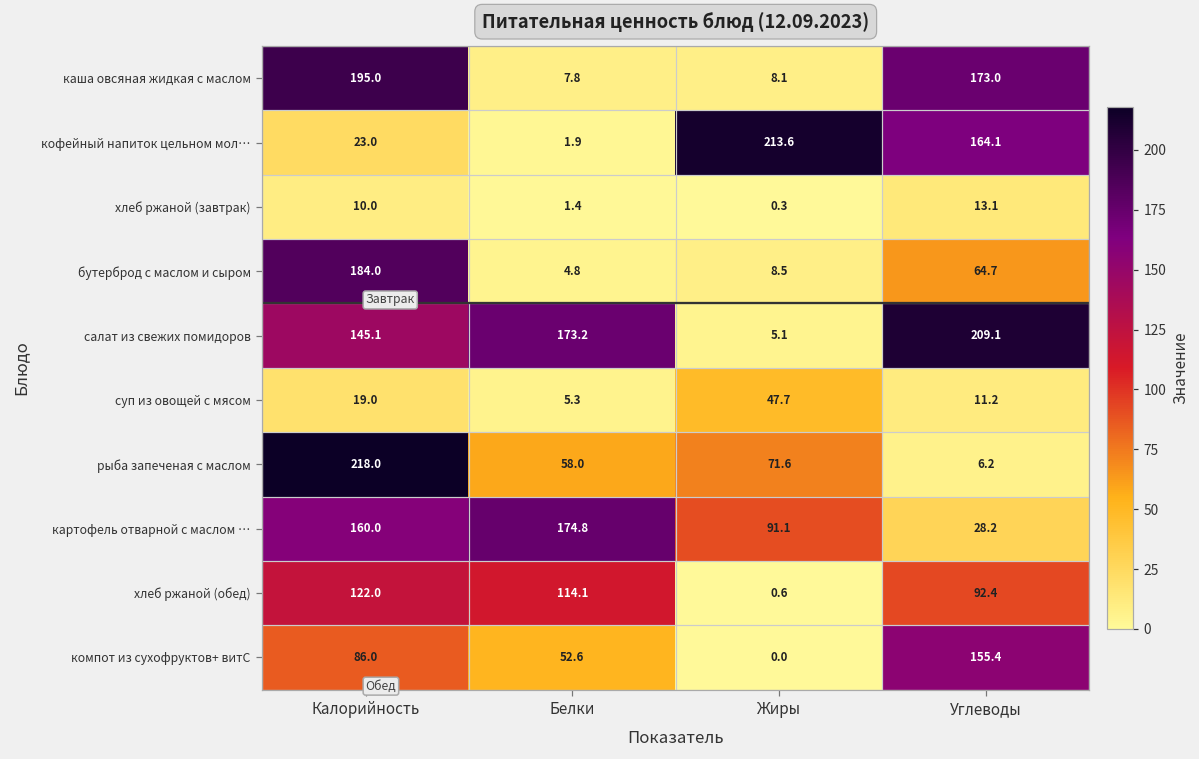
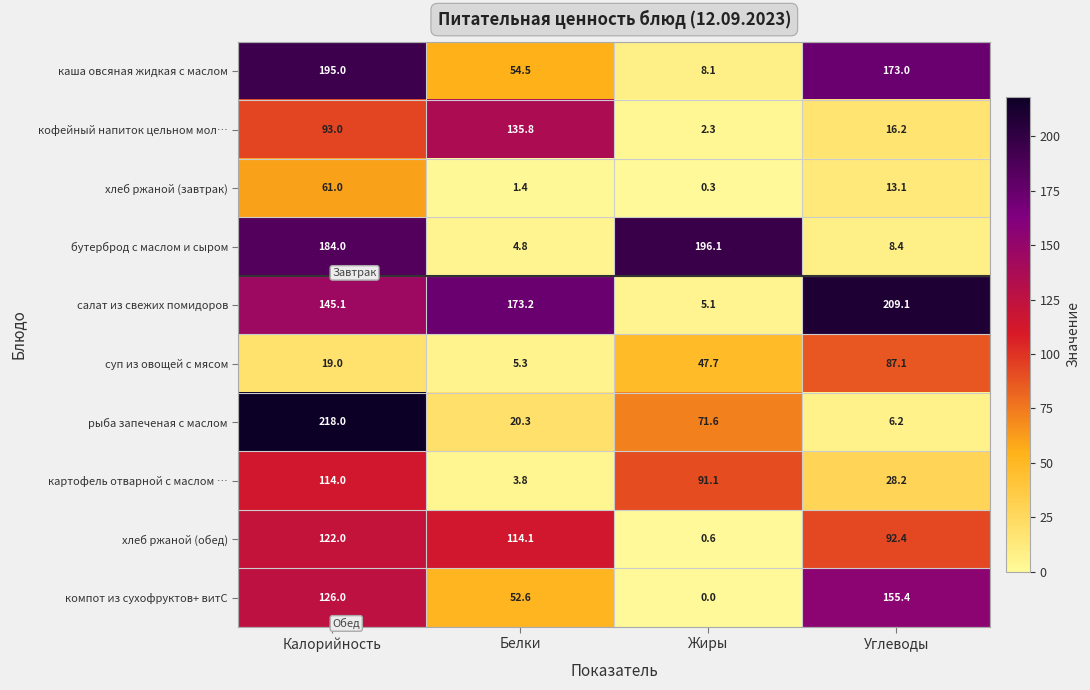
каша овсяная жидкая с маслом, Белки: 7.8 -> 54.5
кофейный напиток цельном мол…, Калорийность: 23.0 -> 93.0
кофейный напиток цельном мол…, Белки: 1.9 -> 135.8
кофейный напиток цельном мол…, Жиры: 213.6 -> 2.3
кофейный напиток цельном мол…, Углеводы: 164.1 -> 16.2
хлеб ржаной (завтрак), Калорийность: 10.0 -> 61.0
бутерброд с маслом и сыром, Жиры: 8.5 -> 196.1
бутерброд с маслом и сыром, Углеводы: 64.7 -> 8.4
суп из овощей с мясом, Углеводы: 11.2 -> 87.1
рыба запеченая с маслом, Белки: 58.0 -> 20.3
картофель отварной с маслом …, Калорийность: 160.0 -> 114.0
картофель отварной с маслом …, Белки: 174.8 -> 3.8
компот из сухофруктов+ витС, Калорийность: 86.0 -> 126.0
